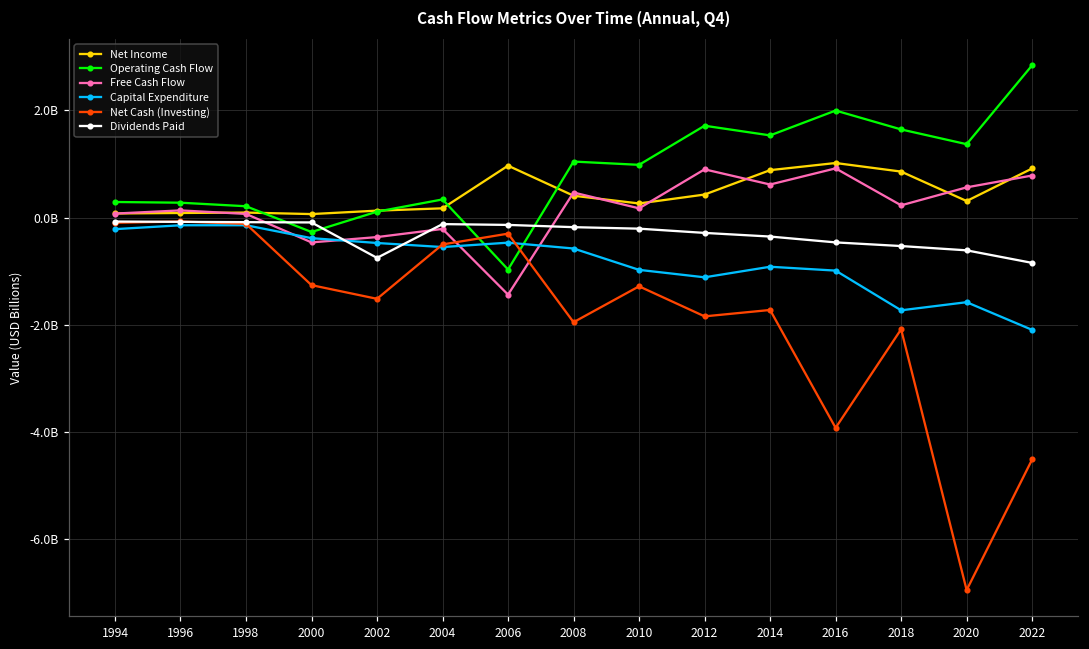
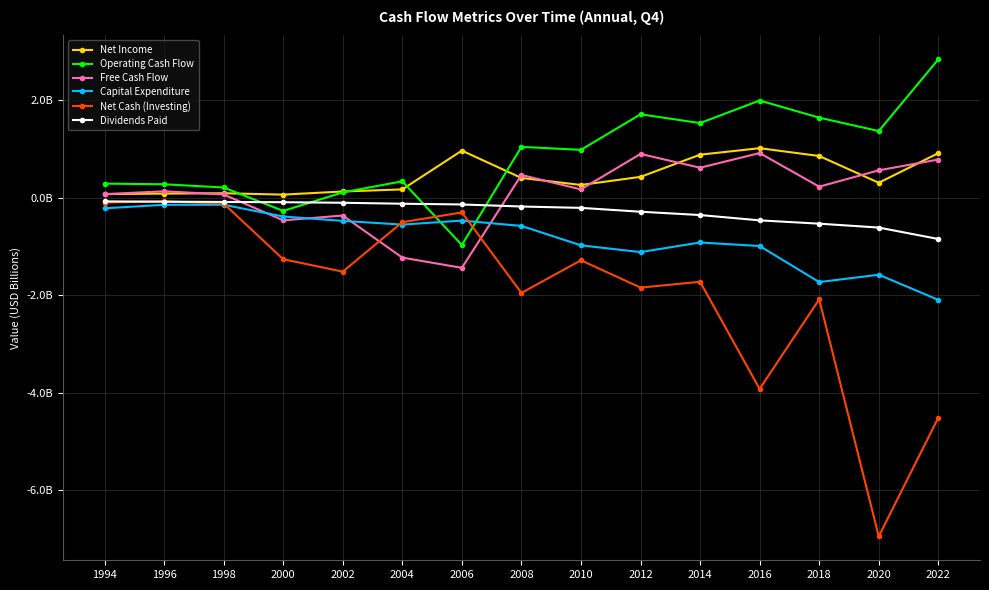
Dividends Paid, 2002: -800000000 -> -100000000
Free Cash Flow, 2004: -200000000 -> -1200000000
